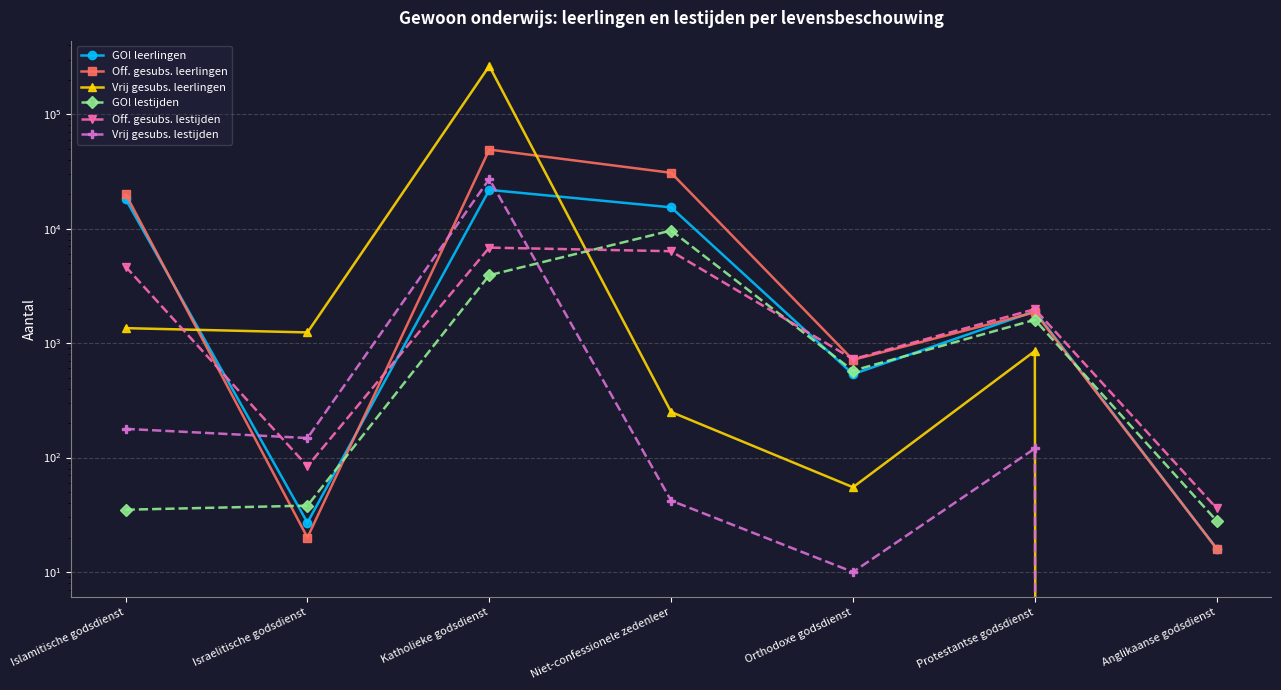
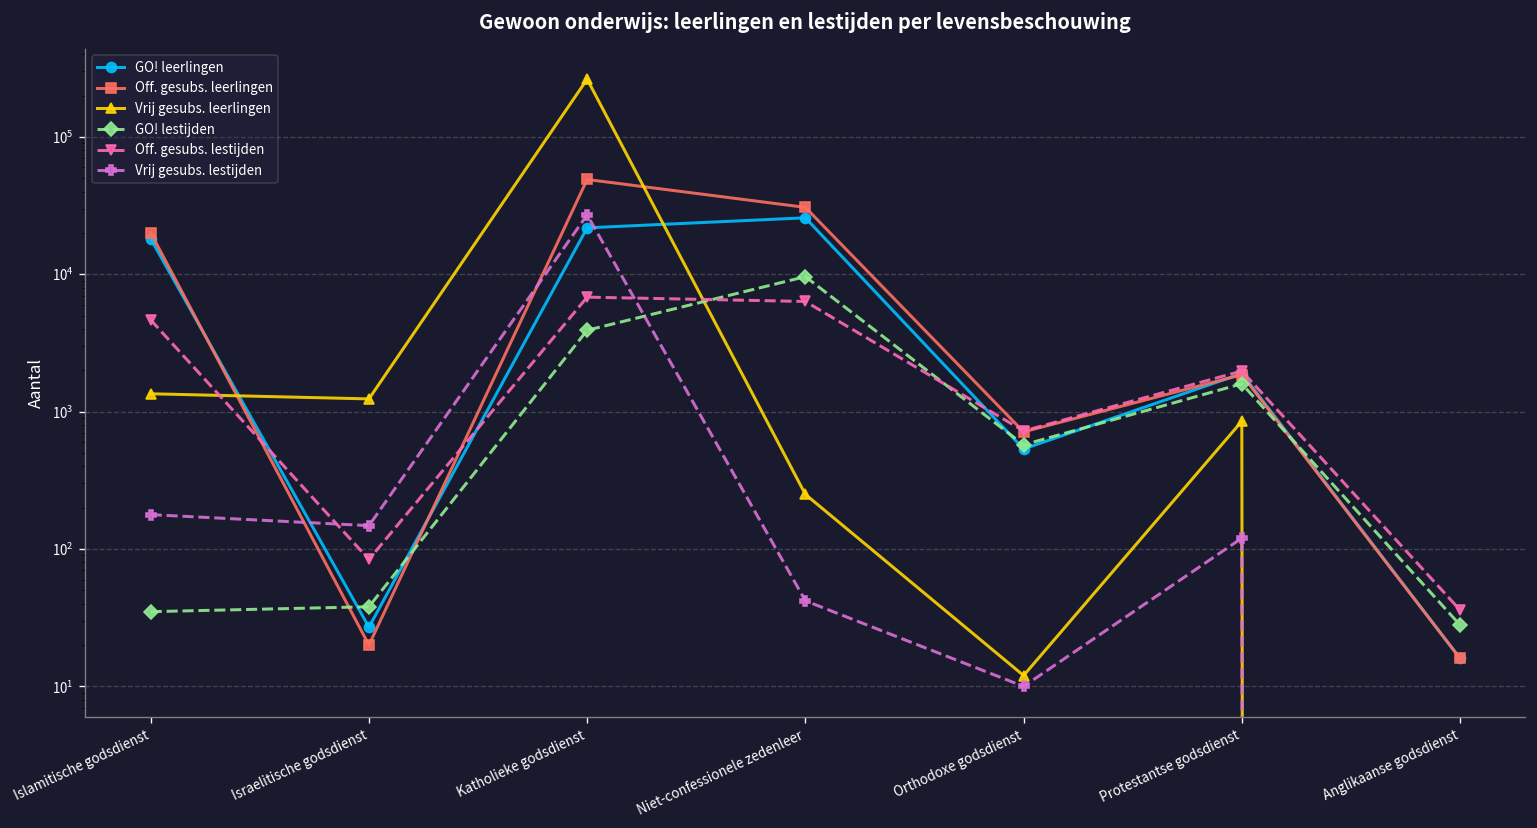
GO! leerlingen, Niet-confessionele zedenleer: 15000 -> 26000
Vrij gesubs. leerlingen, Orthodoxe godsdienst: 60 -> 12
